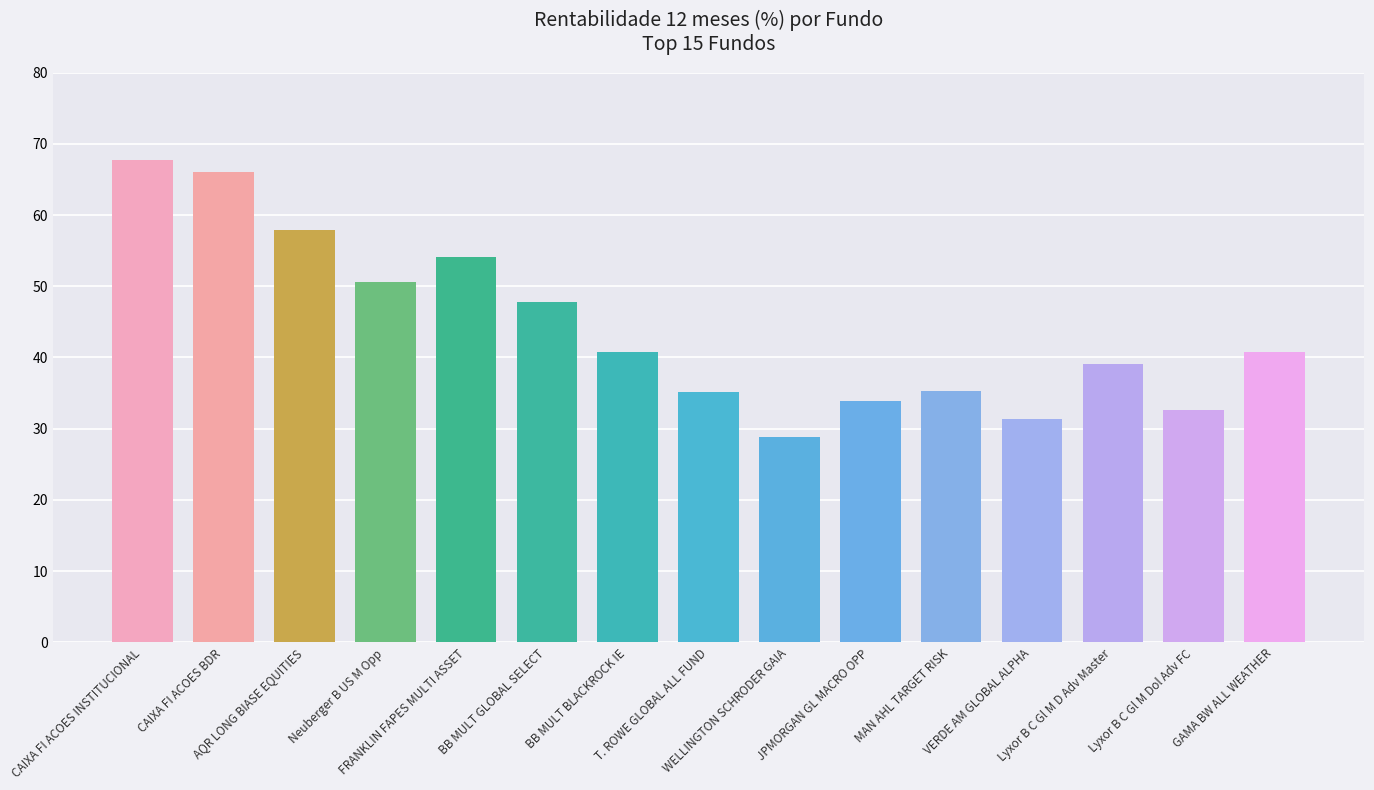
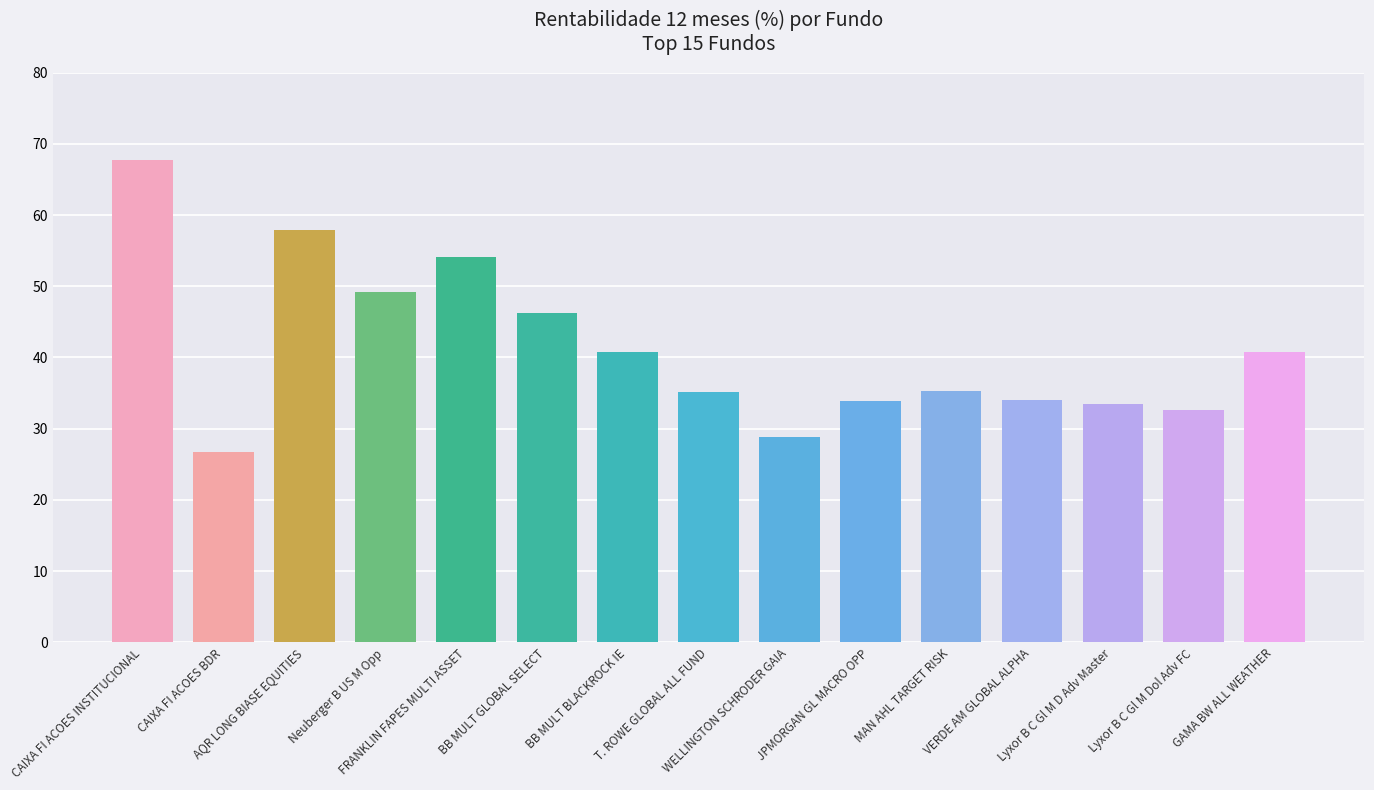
CAIXA FI ACOES BDR: 66 -> 27
Neuberger B US M Opp: 51 -> 49
BB MULT GLOBAL SELECT: 48 -> 46
VERDE AM GLOBAL ALPHA: 31 -> 34
Lyxor B C Gl M D Adv Master: 39 -> 33
